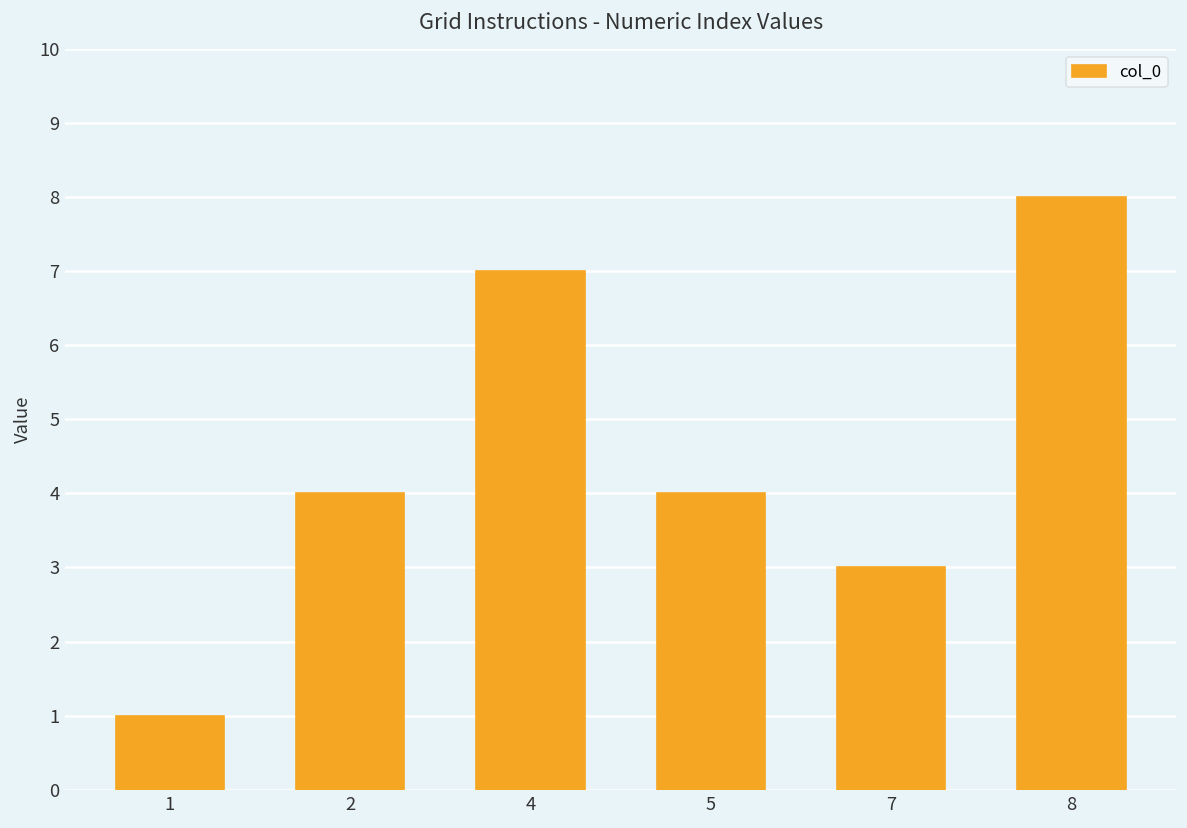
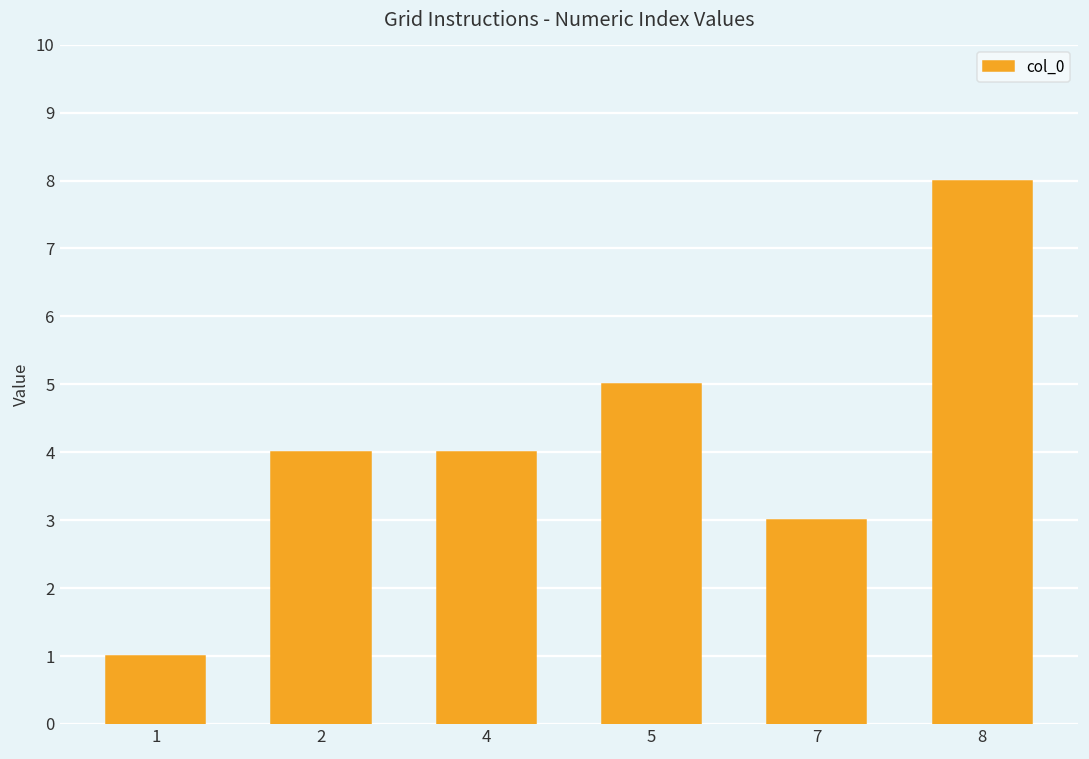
4: 7 -> 4
5: 4 -> 5
